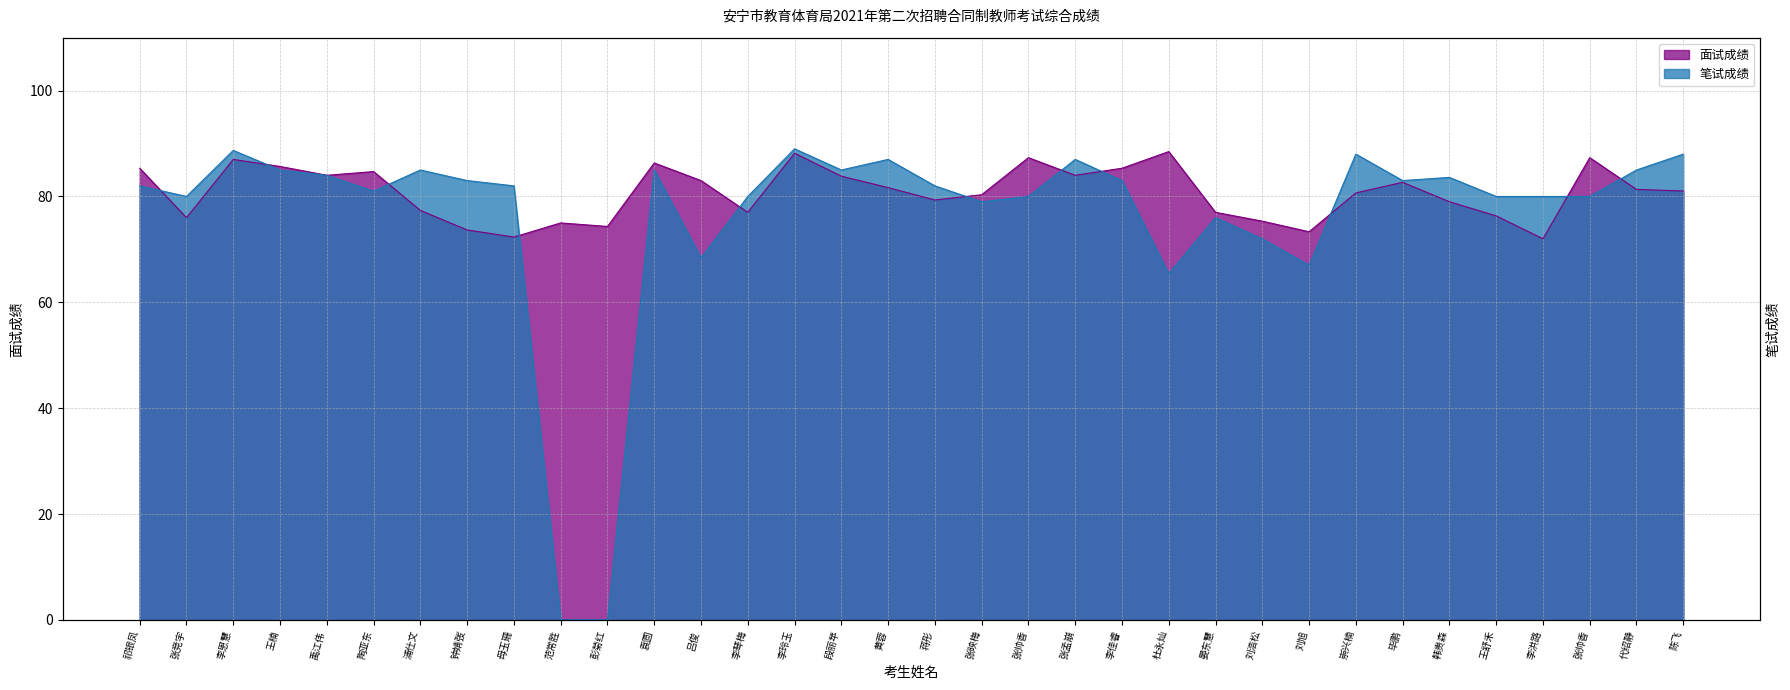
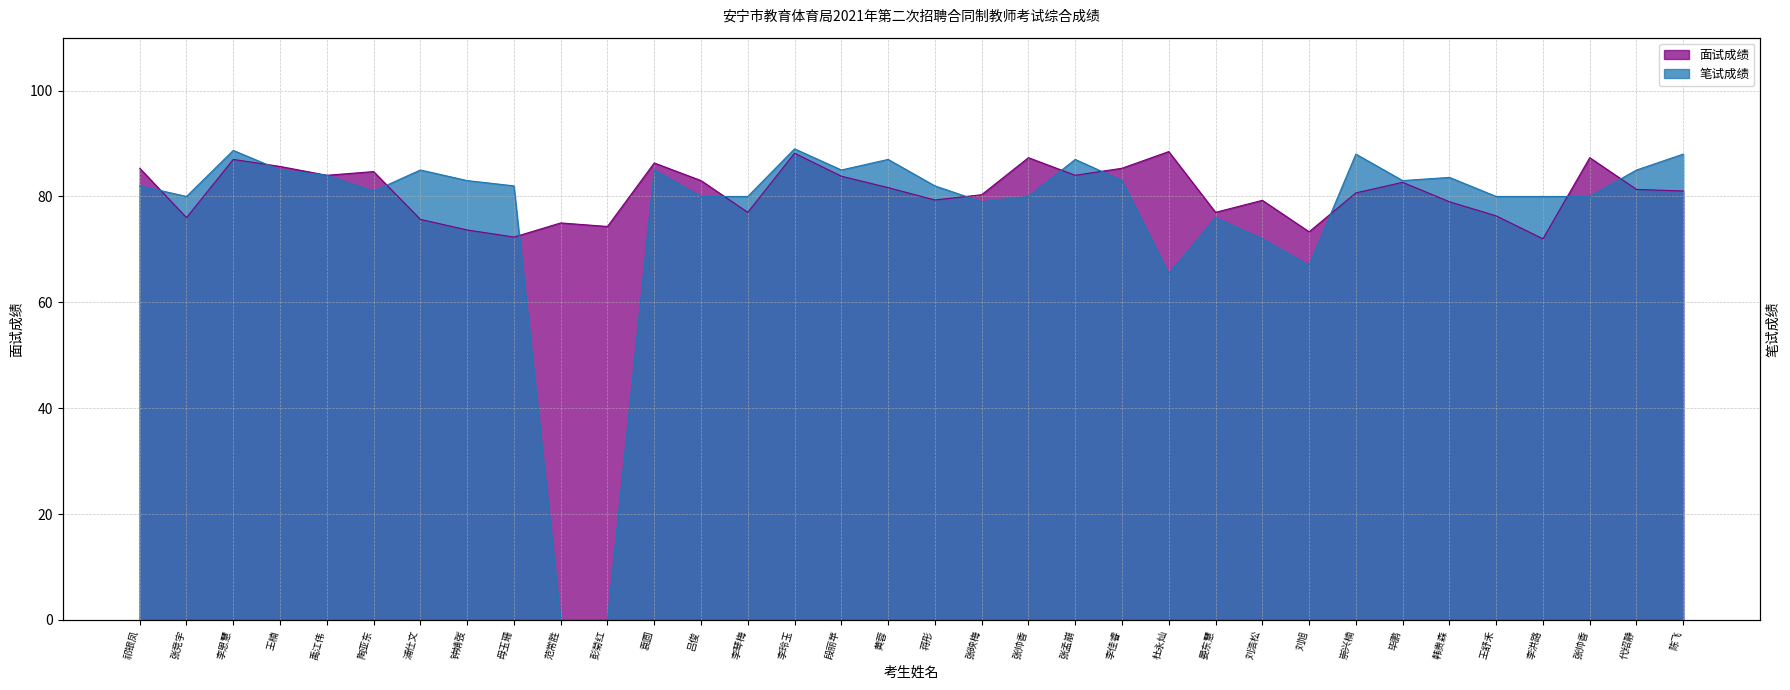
面试成绩, 浦仕文: 77 -> 76
笔试成绩, 吕俊: 68 -> 80
面试成绩, 刘浩松: 75 -> 79
